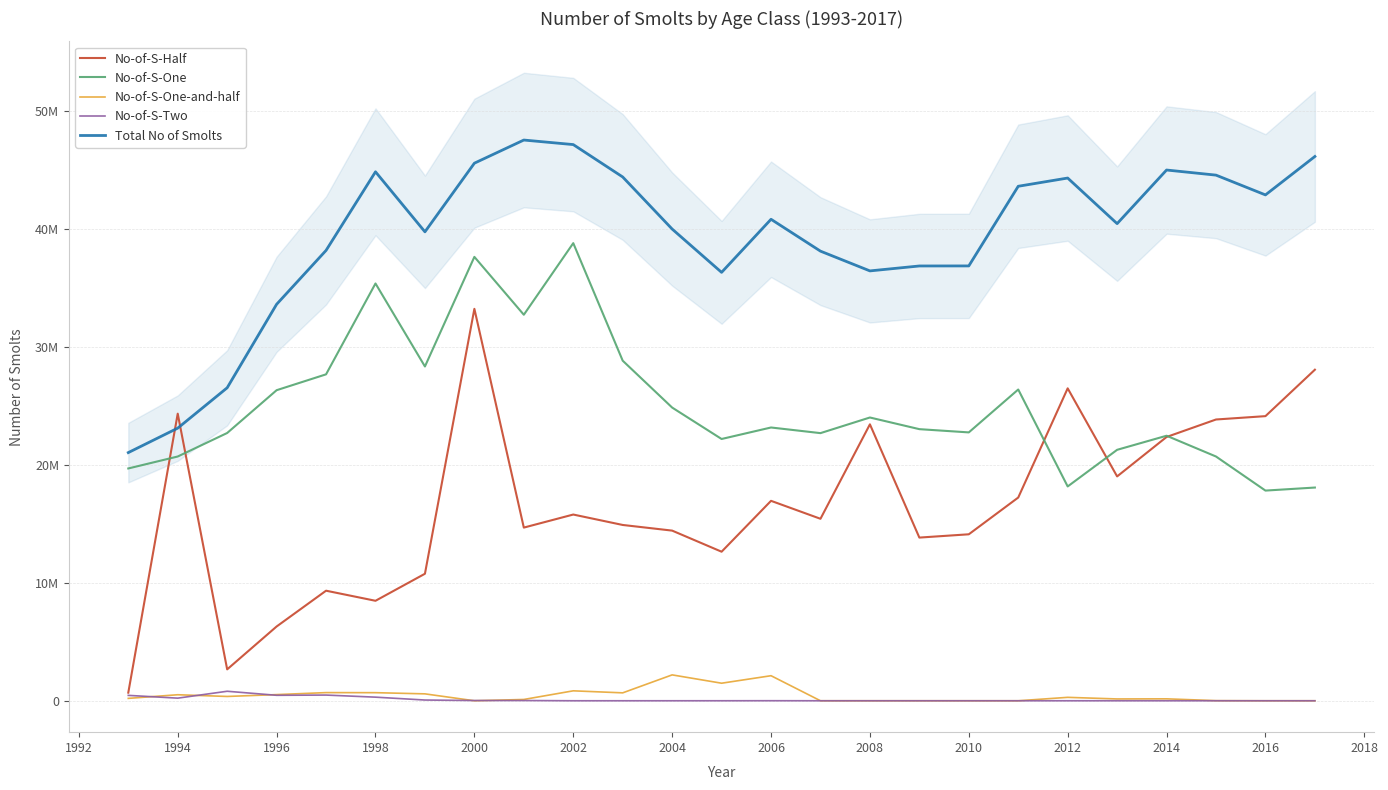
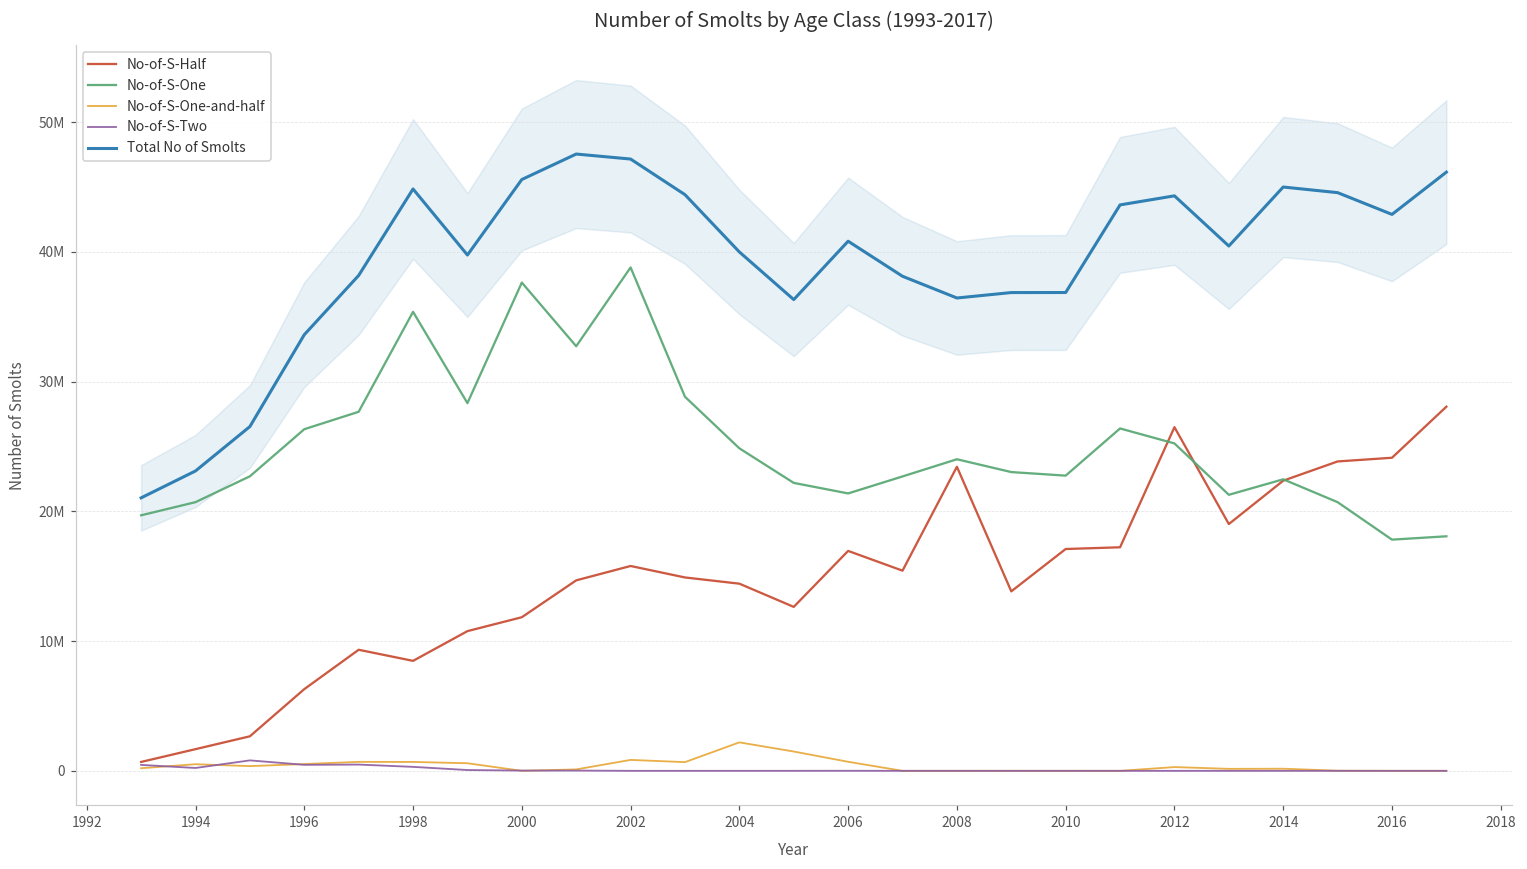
No-of-S-Half, 1994: 24300000 -> 1700000
No-of-S-Half, 2000: 33200000 -> 11800000
No-of-S-One, 2006: 23200000 -> 21400000
No-of-S-One-and-half, 2006: 2100000 -> 700000
No-of-S-Half, 2010: 14100000 -> 17100000
No-of-S-One, 2012: 18200000 -> 25200000
